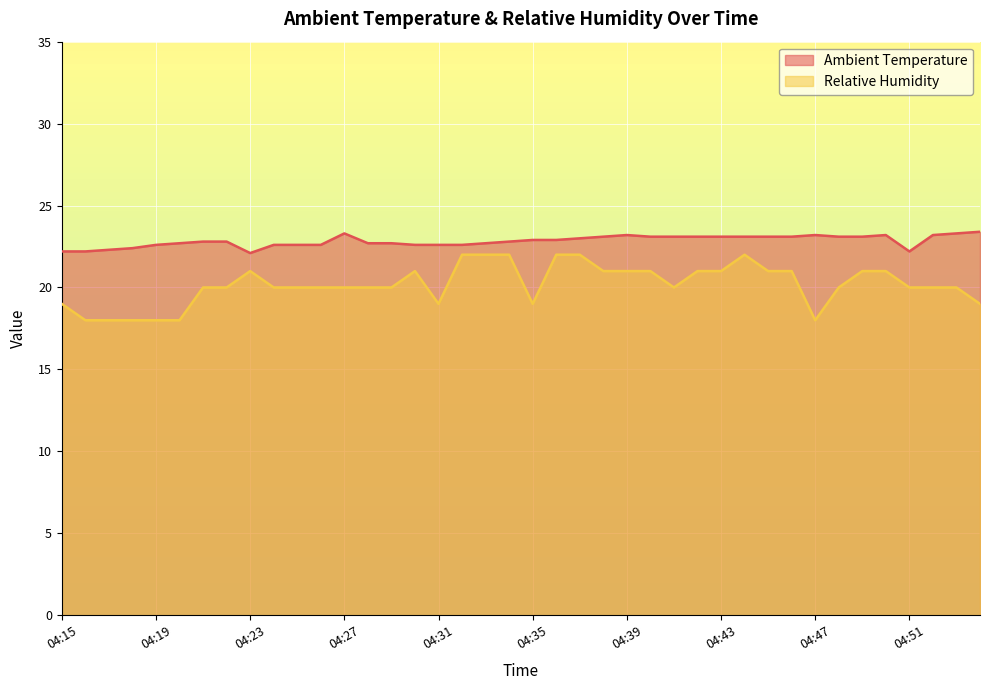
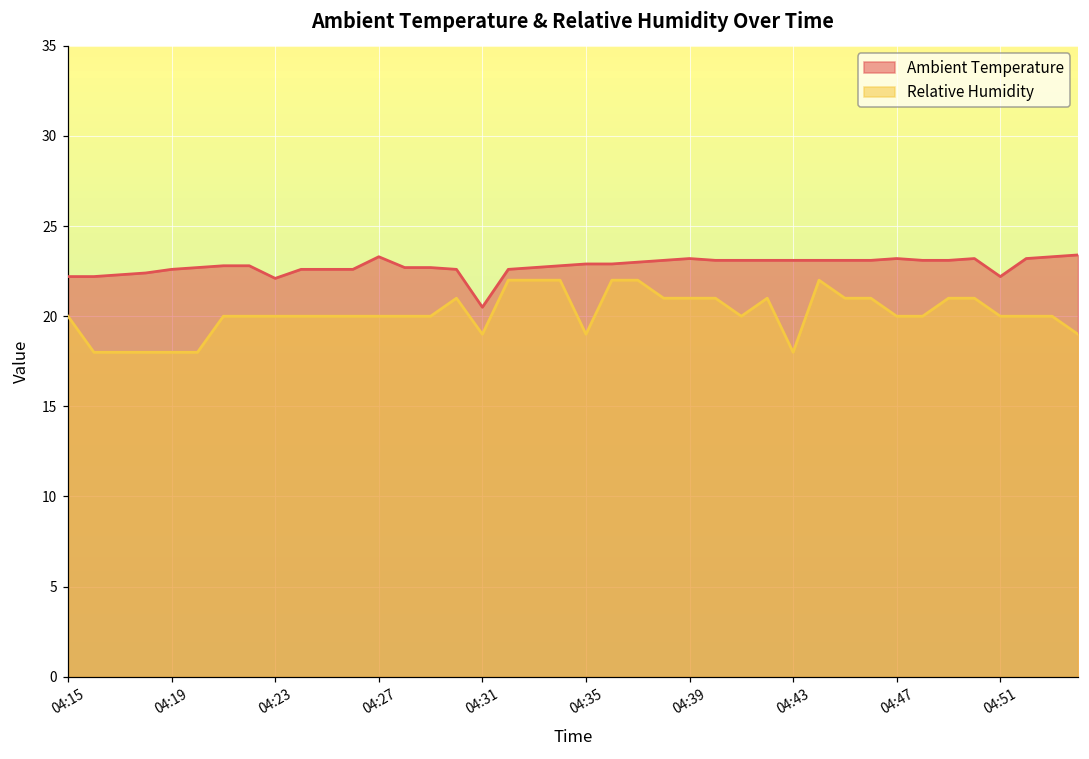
Relative Humidity, 04:15: 19 -> 20
Relative Humidity, 04:23: 21 -> 20
Ambient Temperature, 04:31: 22.6 -> 20.5
Relative Humidity, 04:43: 21 -> 18
Relative Humidity, 04:47: 18 -> 20
